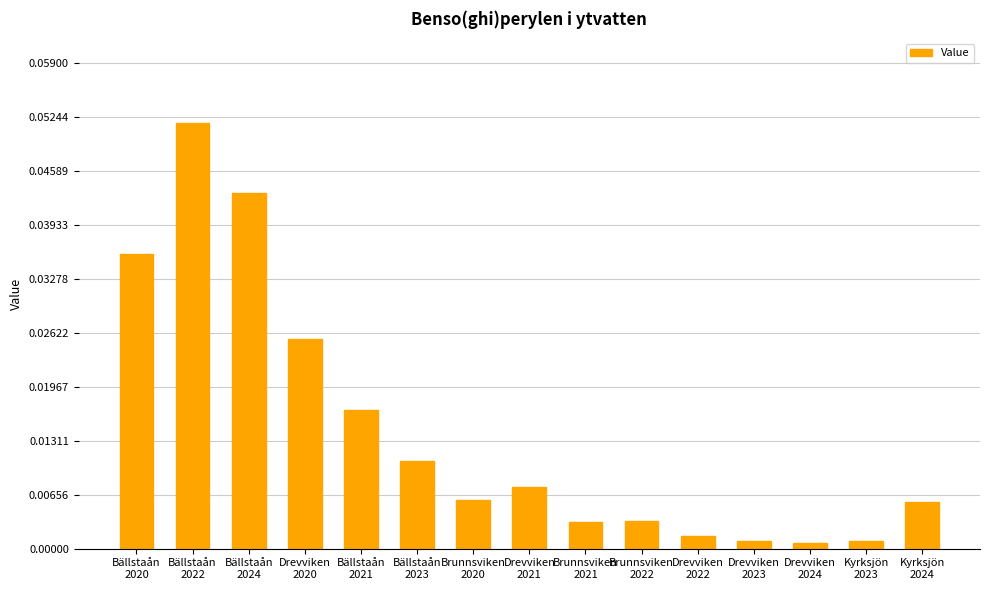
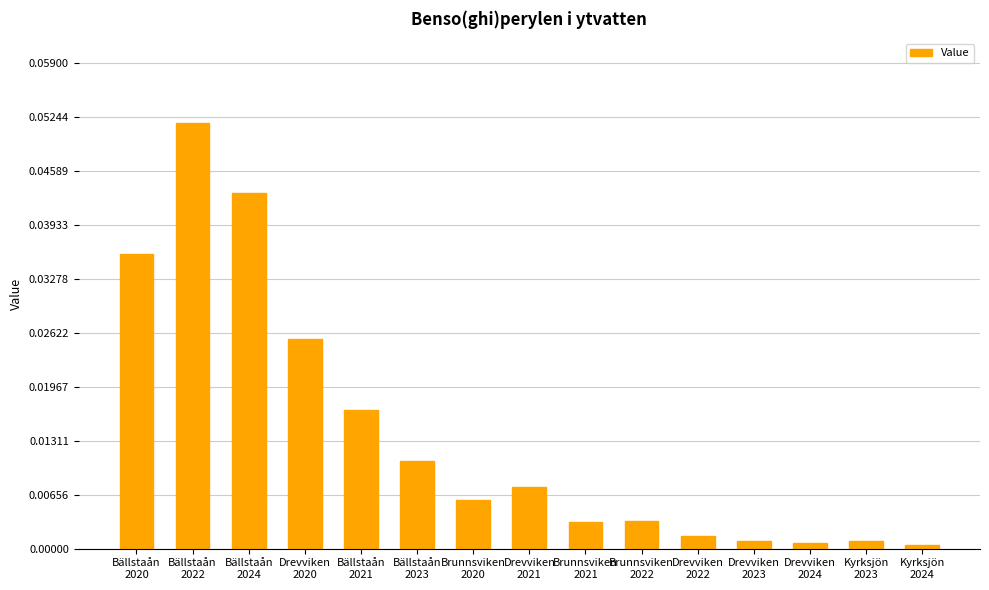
Kyrksjön 2024: 0.006 -> 0.000
